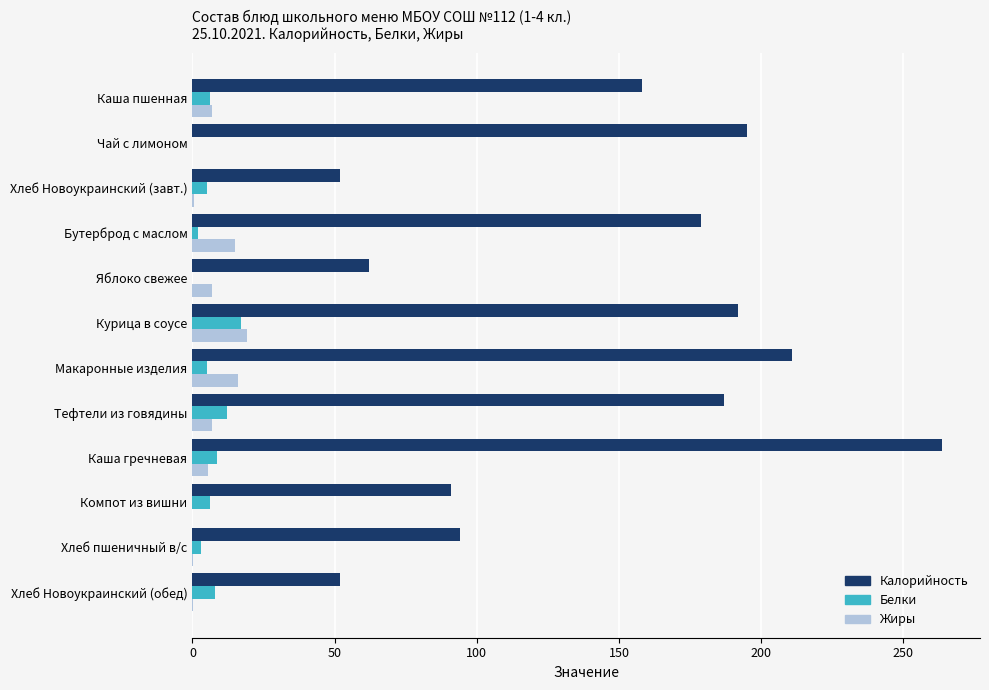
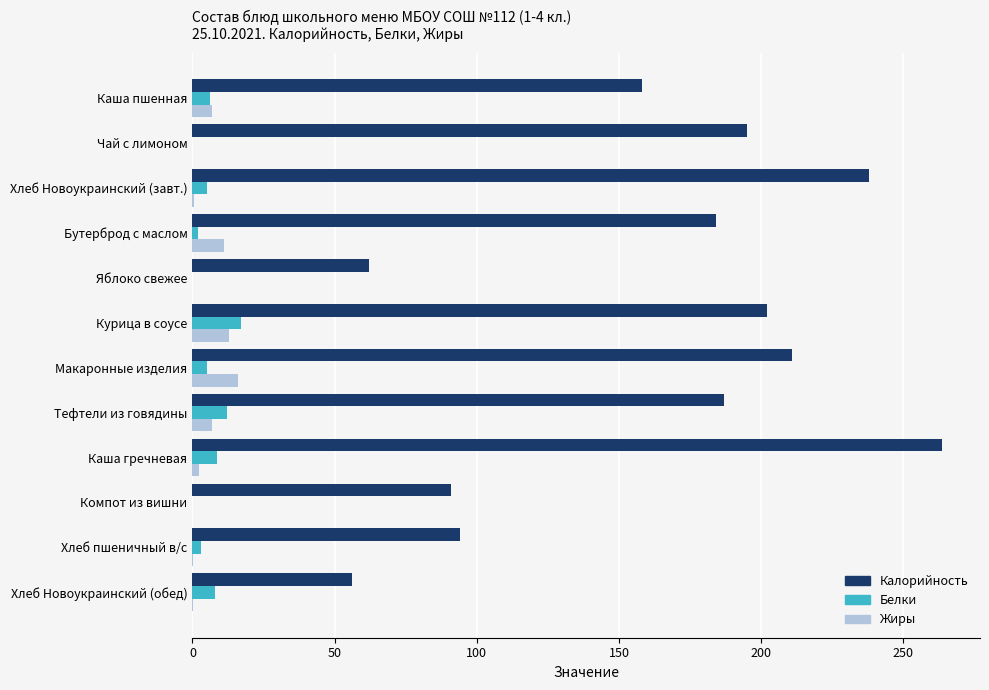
Калорийность, Хлеб Новоукраинский (завт.): 52 -> 238
Калорийность, Бутерброд с маслом: 179 -> 184
Жиры, Бутерброд с маслом: 15 -> 11
Жиры, Яблоко свежее: 7 -> 0
Калорийность, Курица в соусе: 192 -> 202
Жиры, Курица в соусе: 19 -> 13
Жиры, Каша гречневая: 5 -> 2
Белки, Компот из вишни: 6 -> 0
Калорийность, Хлеб Новоукраинский (обед): 52 -> 56
